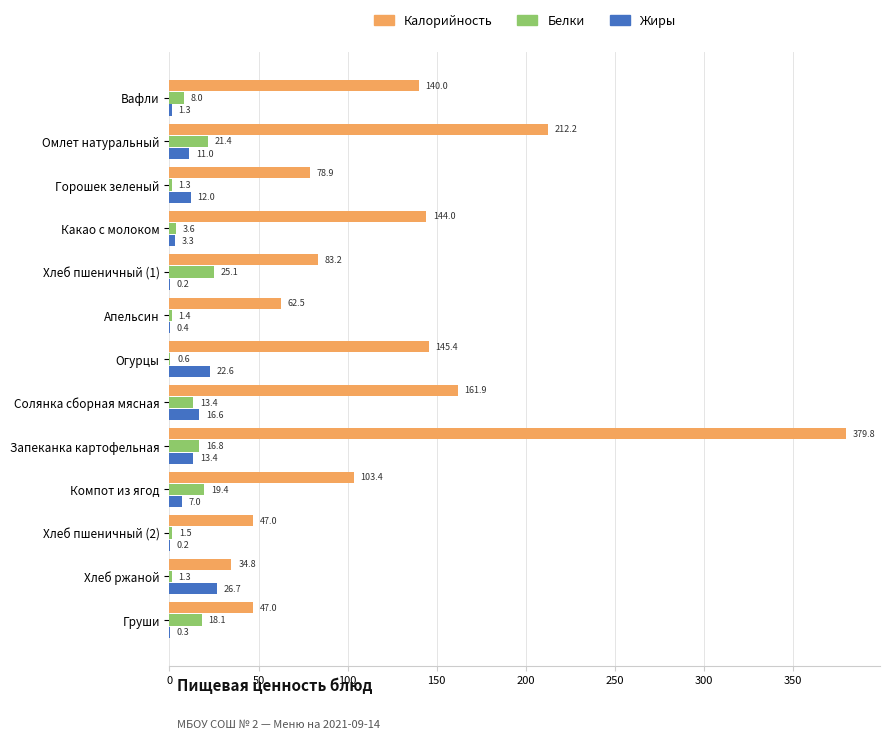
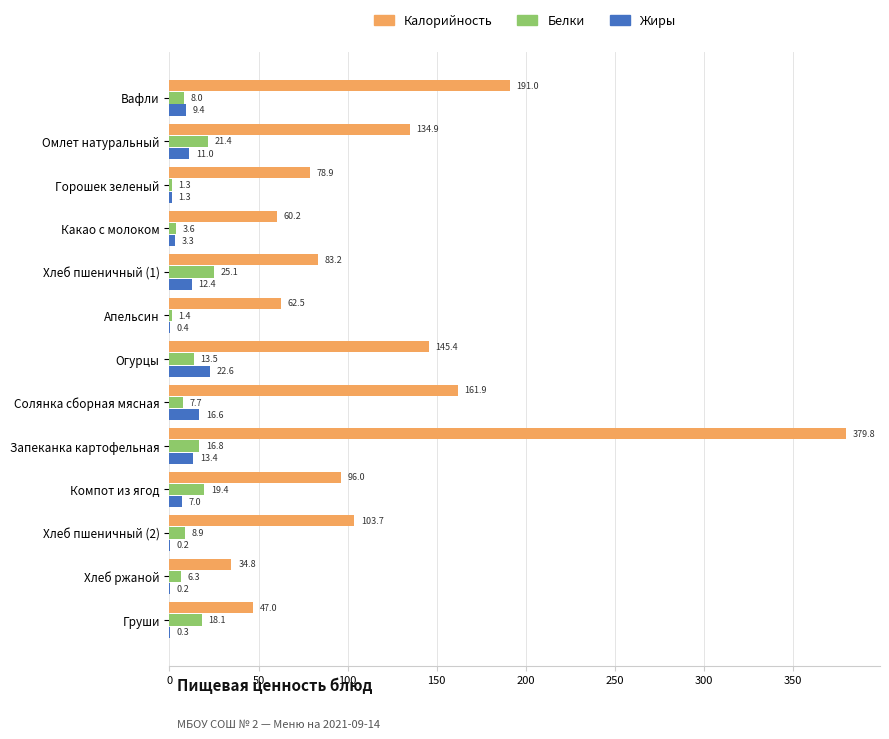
Калорийность, Вафли: 140.0 -> 191.0
Жиры, Вафли: 1.3 -> 9.4
Калорийность, Омлет натуральный: 212.2 -> 134.9
Жиры, Горошек зеленый: 12.0 -> 1.3
Калорийность, Какао с молоком: 144.0 -> 60.2
Жиры, Хлеб пшеничный (1): 0.2 -> 12.4
Белки, Огурцы: 0.6 -> 13.5
Белки, Солянка сборная мясная: 13.4 -> 7.7
Калорийность, Компот из ягод: 103.4 -> 96.0
Калорийность, Хлеб пшеничный (2): 47.0 -> 103.7
Белки, Хлеб пшеничный (2): 1.5 -> 8.9
Белки, Хлеб ржаной: 1.3 -> 6.3
Жиры, Хлеб ржаной: 26.7 -> 0.2
